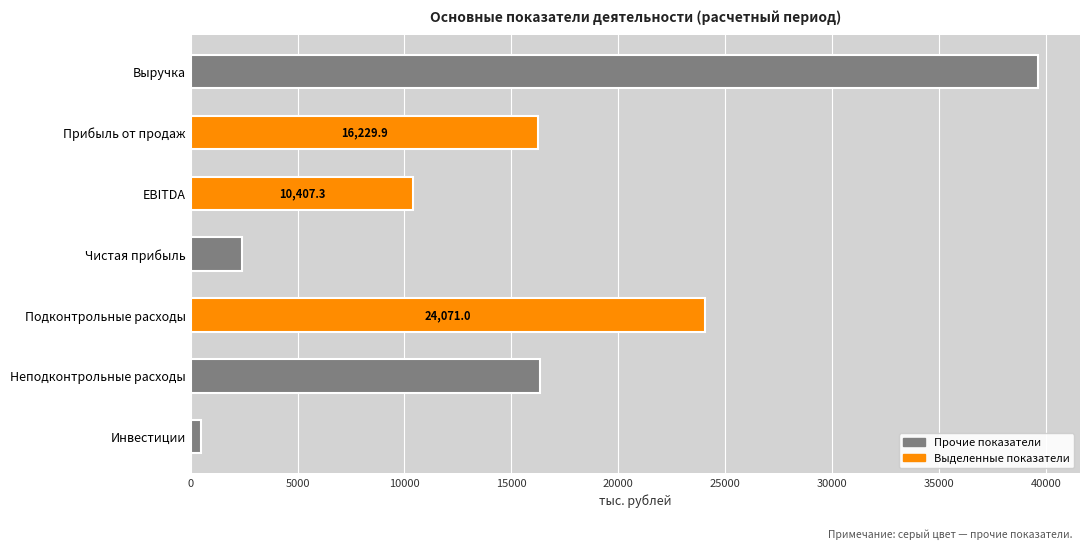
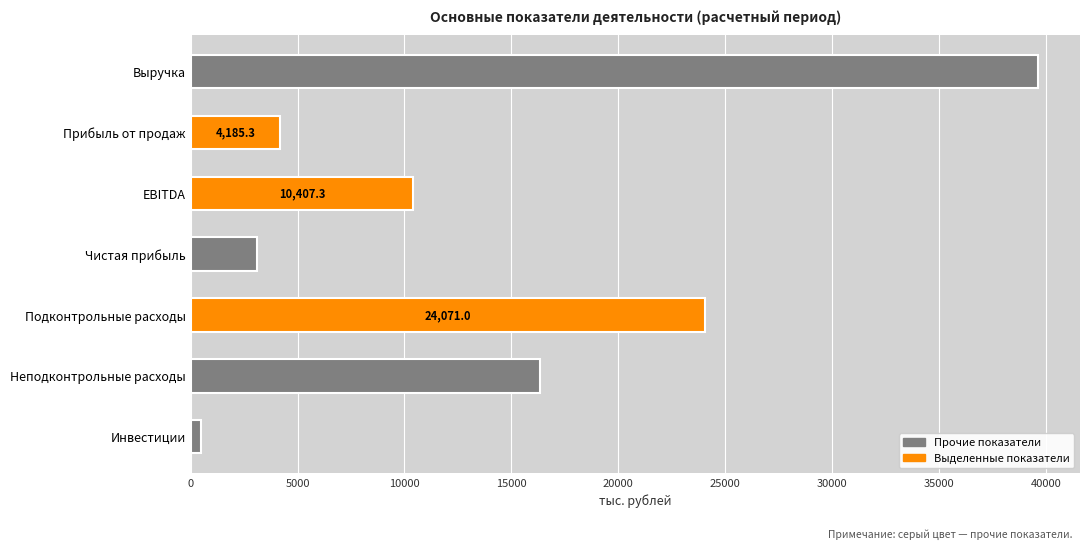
Прибыль от продаж: 16,229.9 -> 4,185.3
Чистая прибыль: 2400 -> 3100
